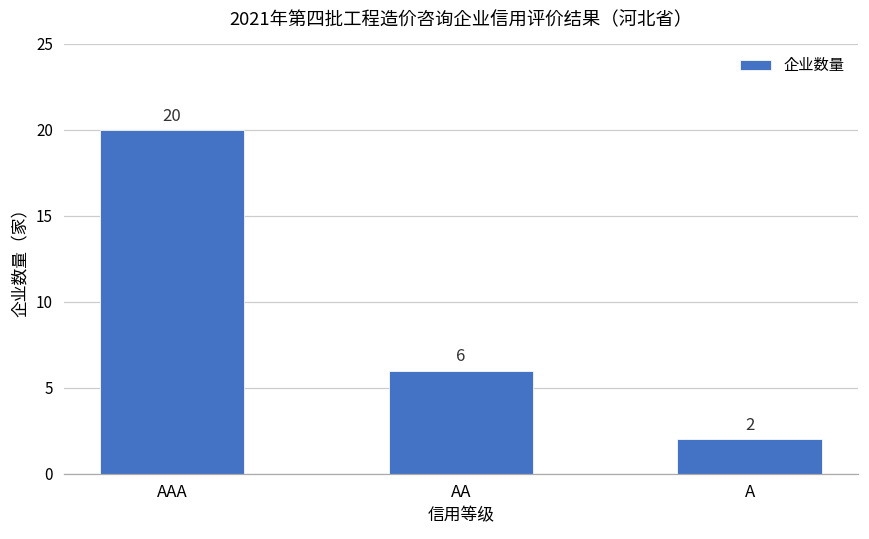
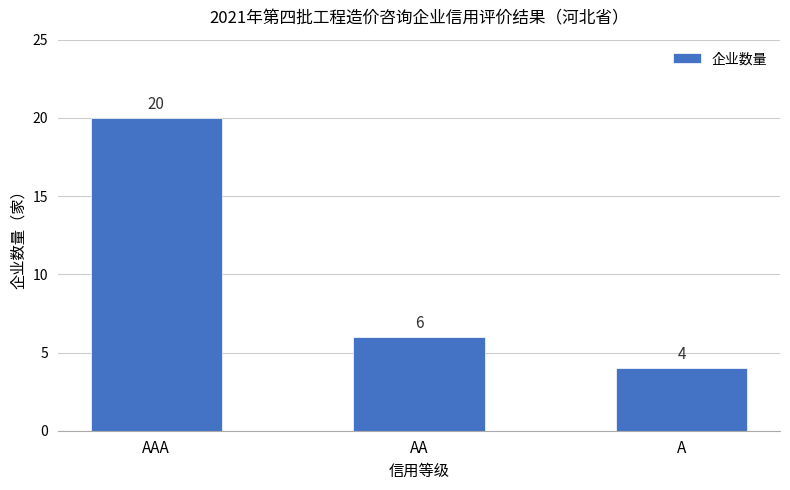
A: 2 -> 4
